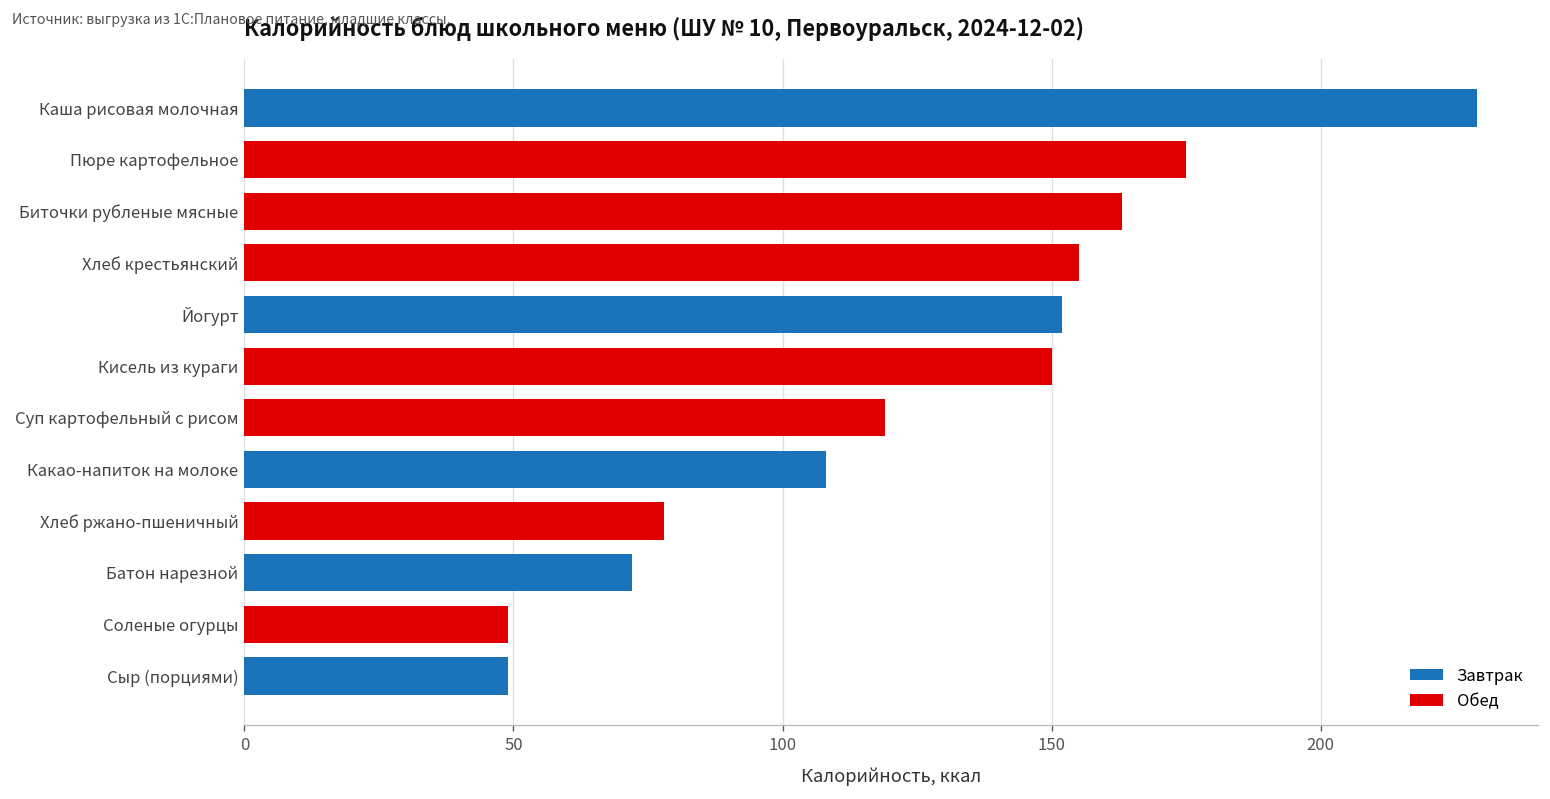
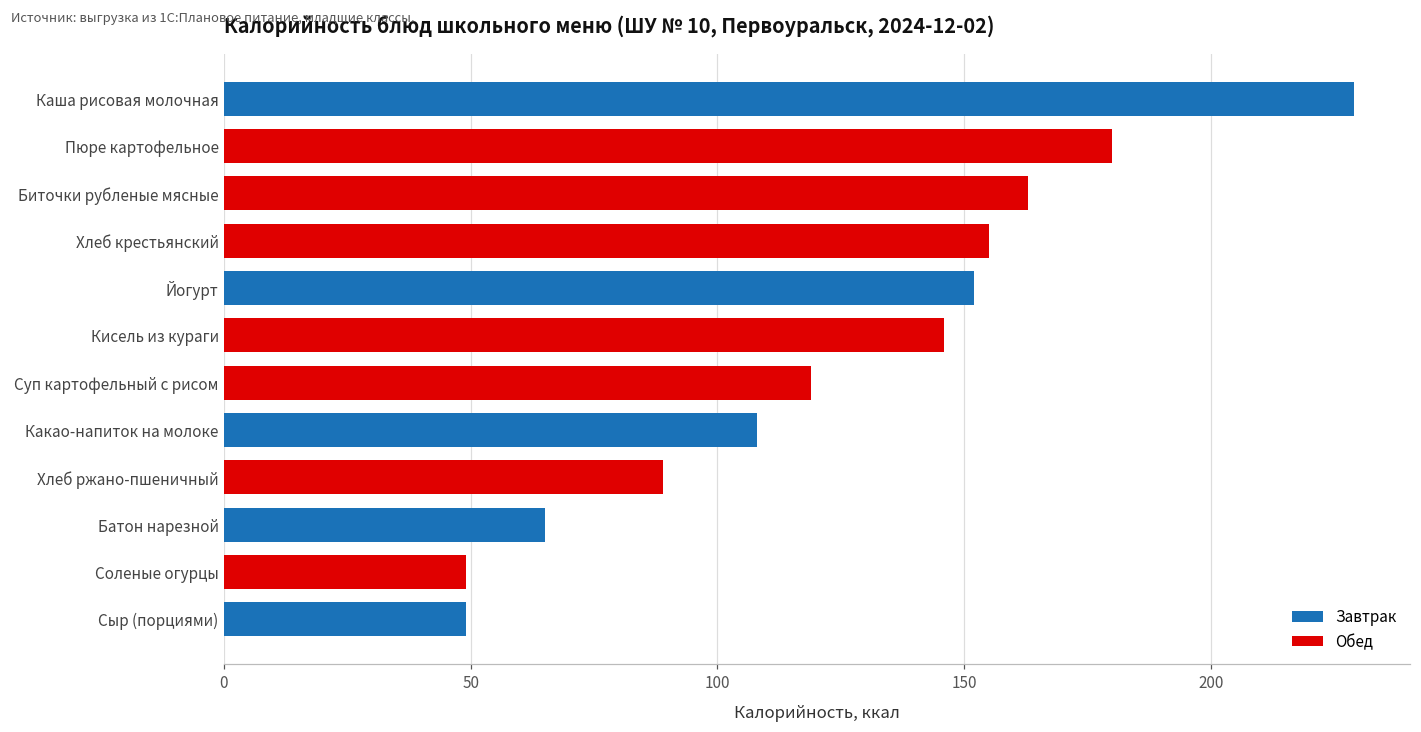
Пюре картофельное: 175 -> 180
Кисель из кураги: 150 -> 146
Хлеб ржано-пшеничный: 78 -> 89
Батон нарезной: 72 -> 65
